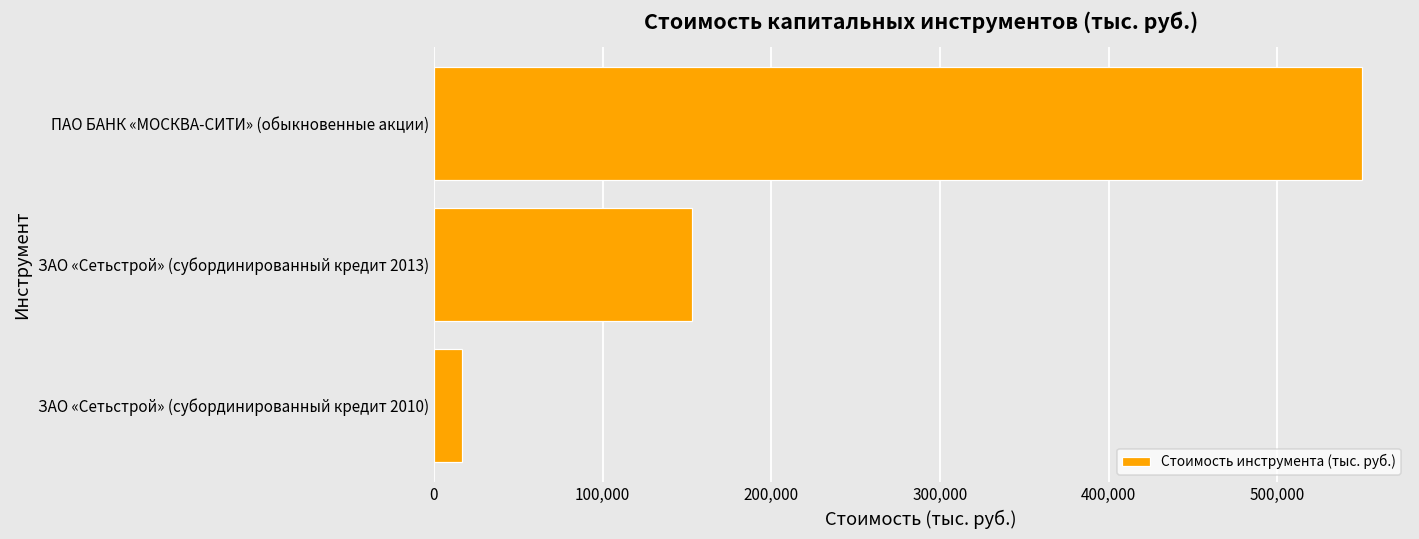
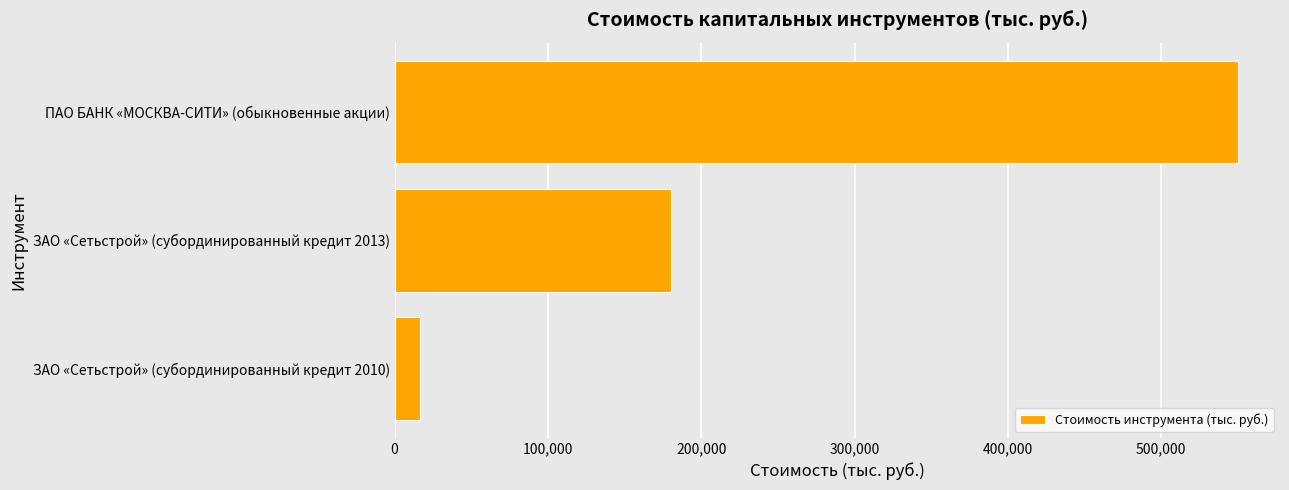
ЗАО «Сетьстрой» (субординированный кредит 2013): 153,000 -> 180,000
